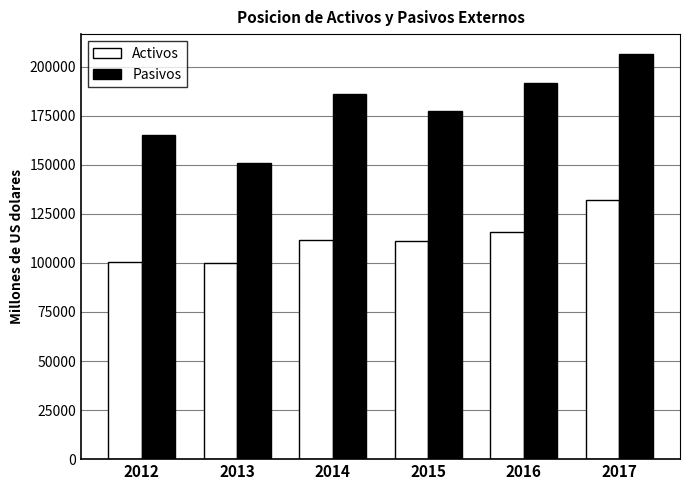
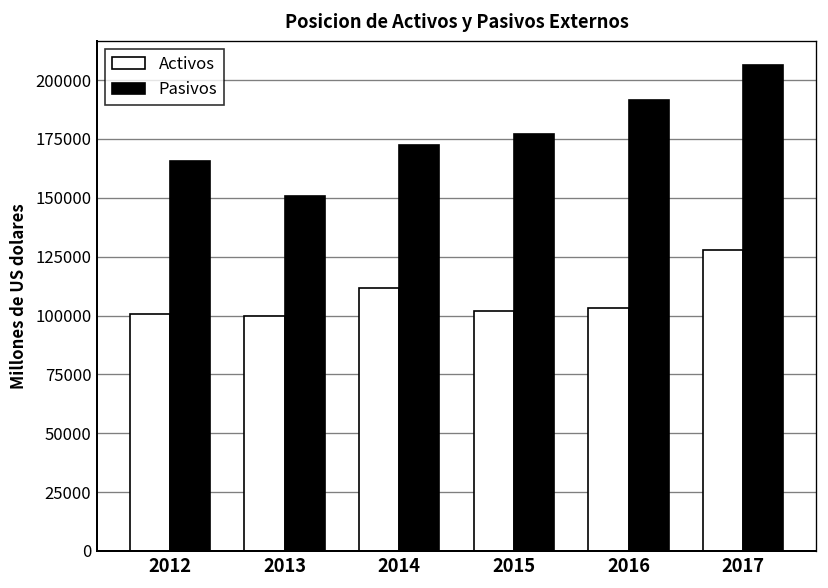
Pasivos, 2014: 186000 -> 172000
Activos, 2015: 111000 -> 102000
Activos, 2016: 116000 -> 103000
Activos, 2017: 132000 -> 128000
